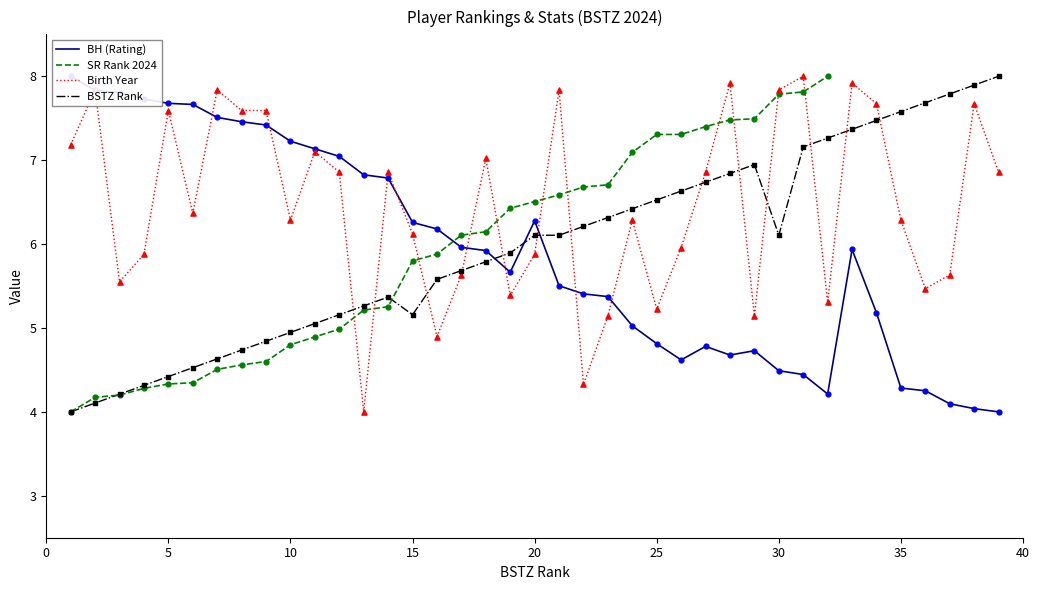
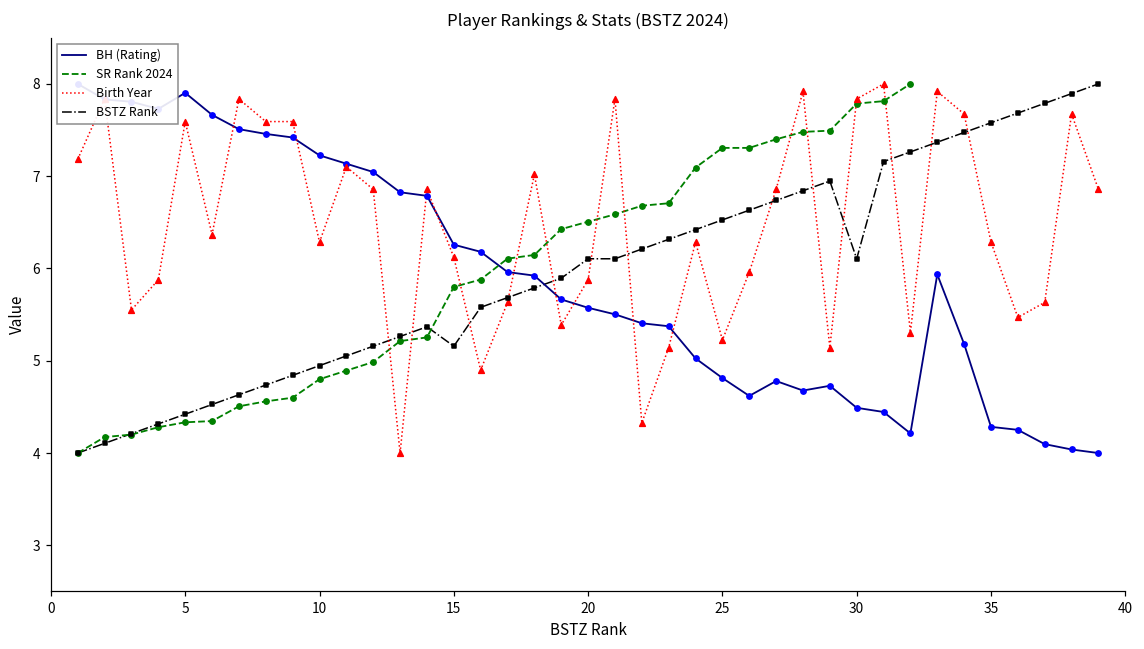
BH (Rating), 5: 7.7 -> 7.9
BH (Rating), 20: 6.3 -> 5.6
